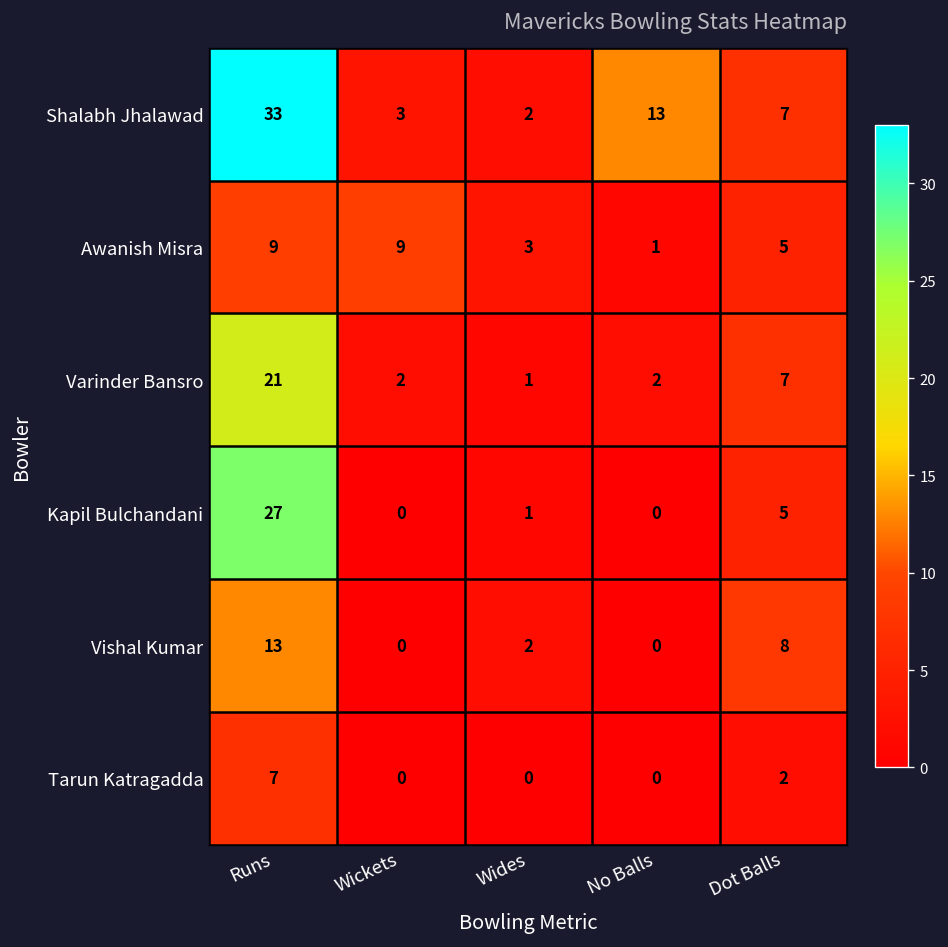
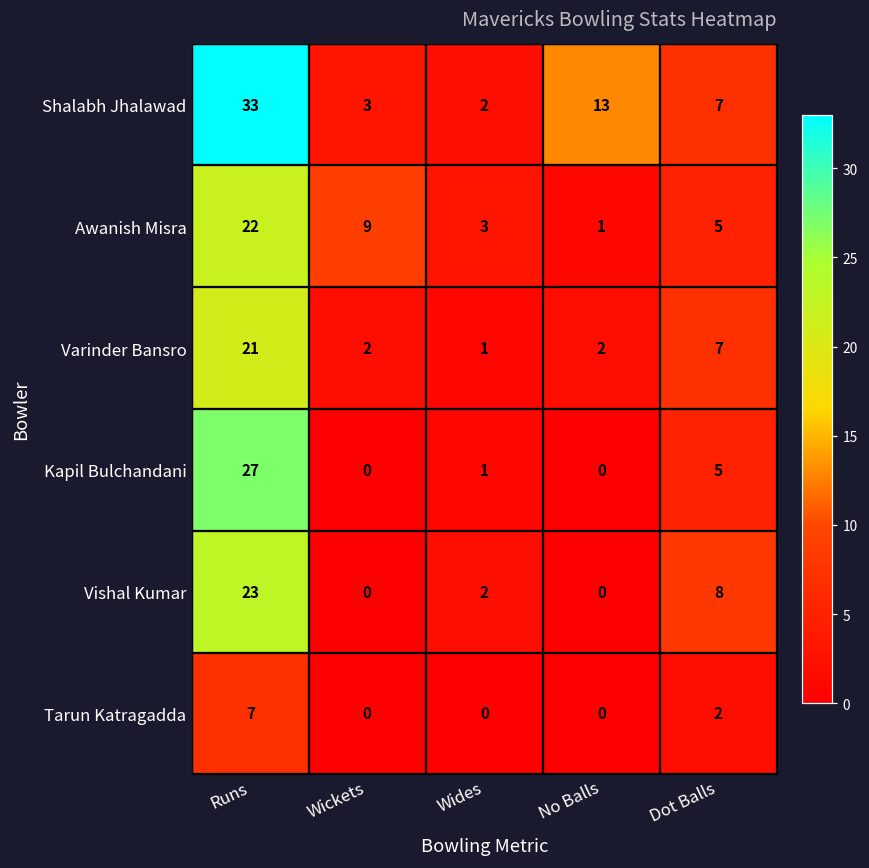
Awanish Misra, Runs: 9 -> 22
Vishal Kumar, Runs: 13 -> 23
